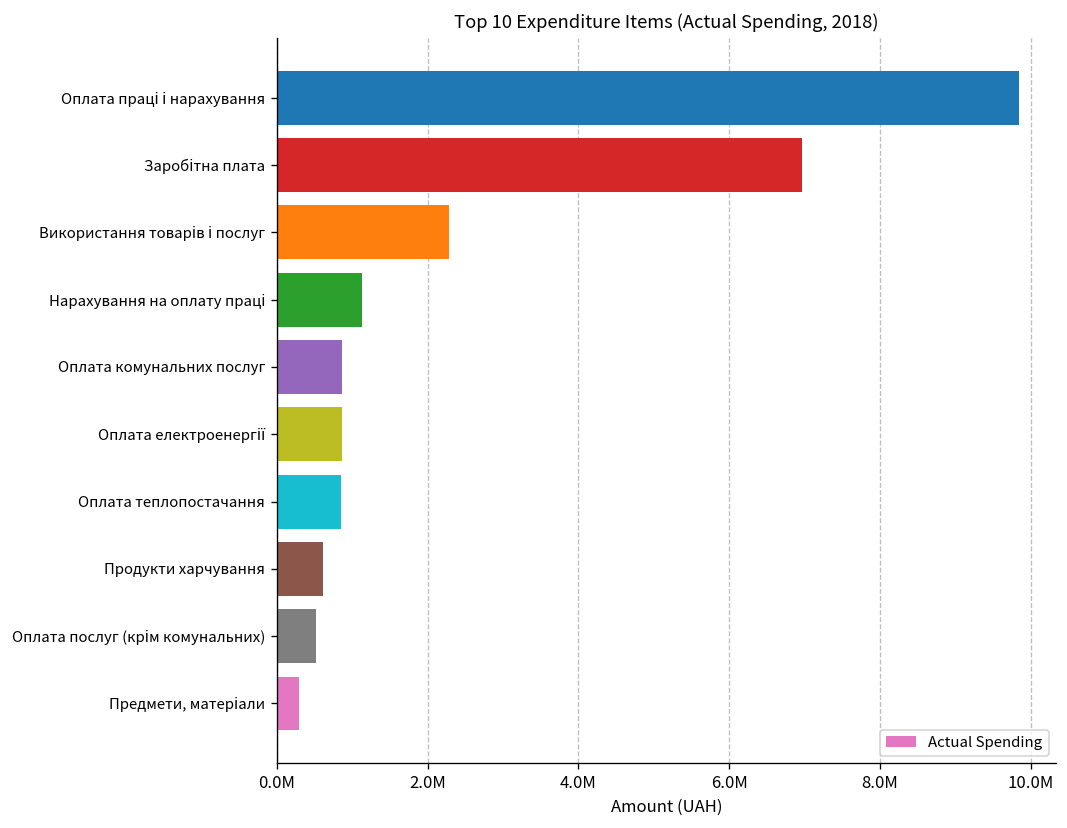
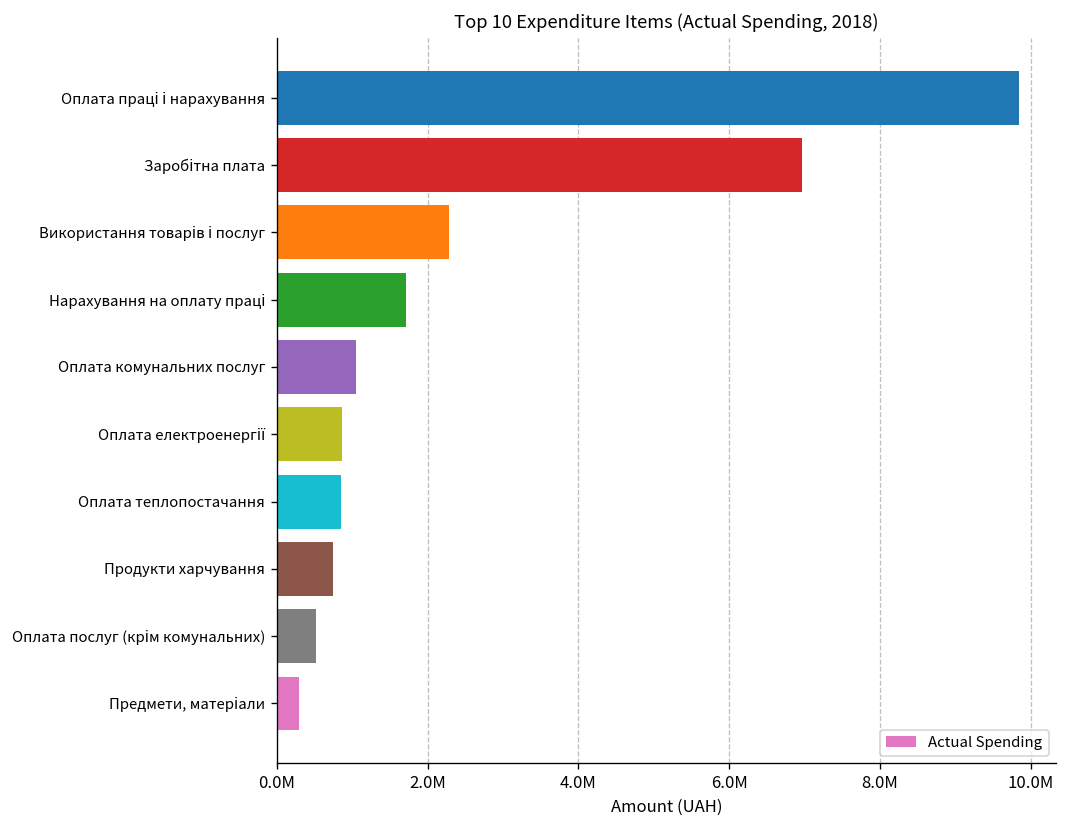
Нарахування на оплату праці: 1100000 -> 1700000
Оплата комунальних послуг: 900000 -> 1100000
Продукти харчування: 600000 -> 700000
